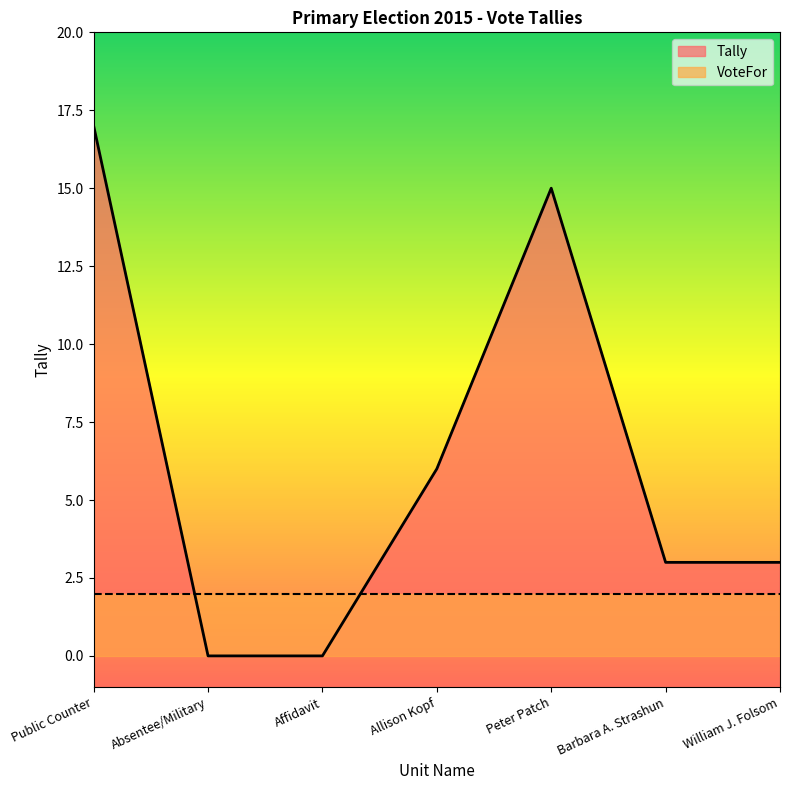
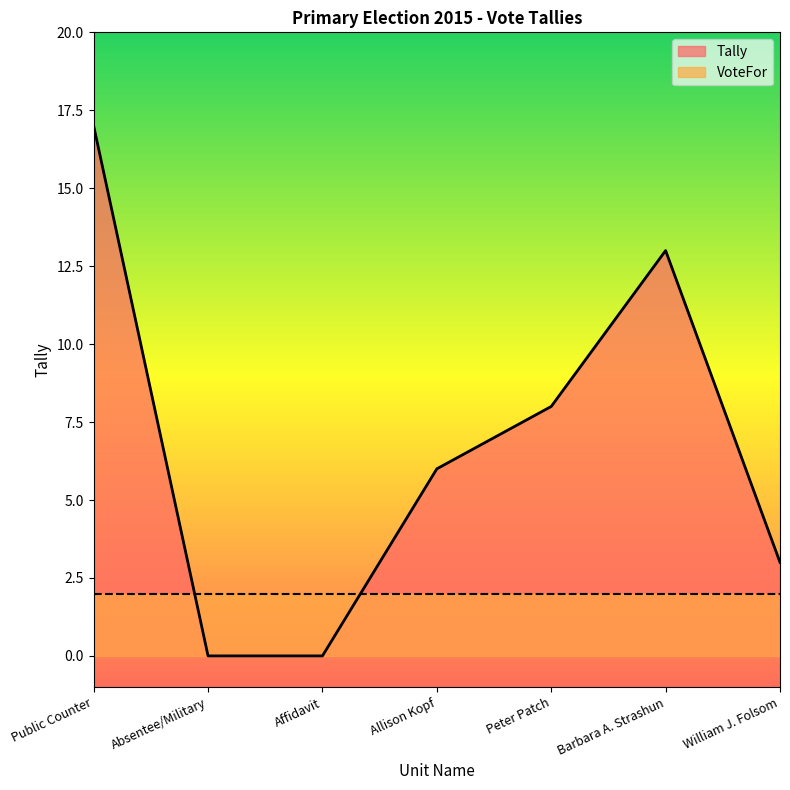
Tally, Peter Patch: 15 -> 8
Tally, Barbara A. Strashun: 3 -> 13
